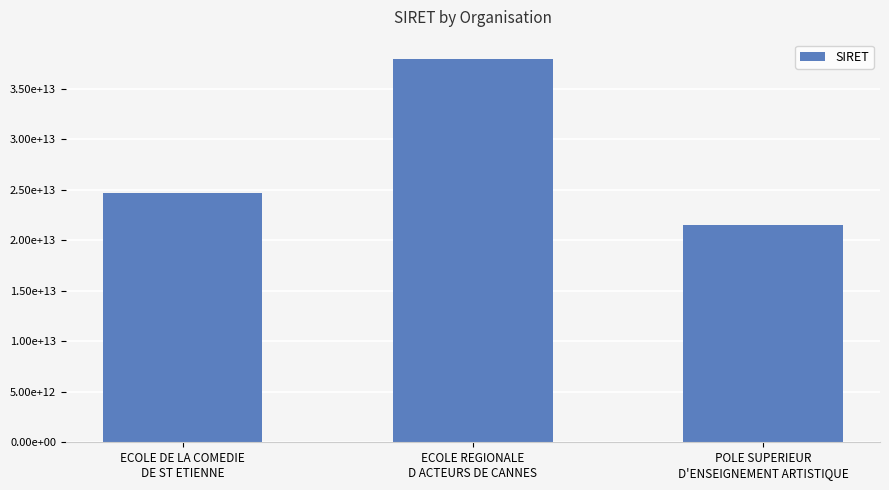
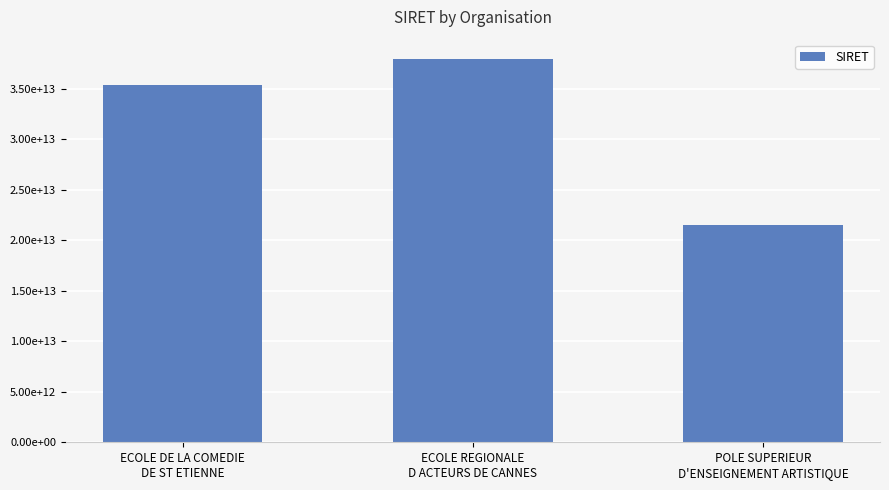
ECOLE DE LA COMEDIE DE ST ETIENNE: 24700000000000 -> 35300000000000
